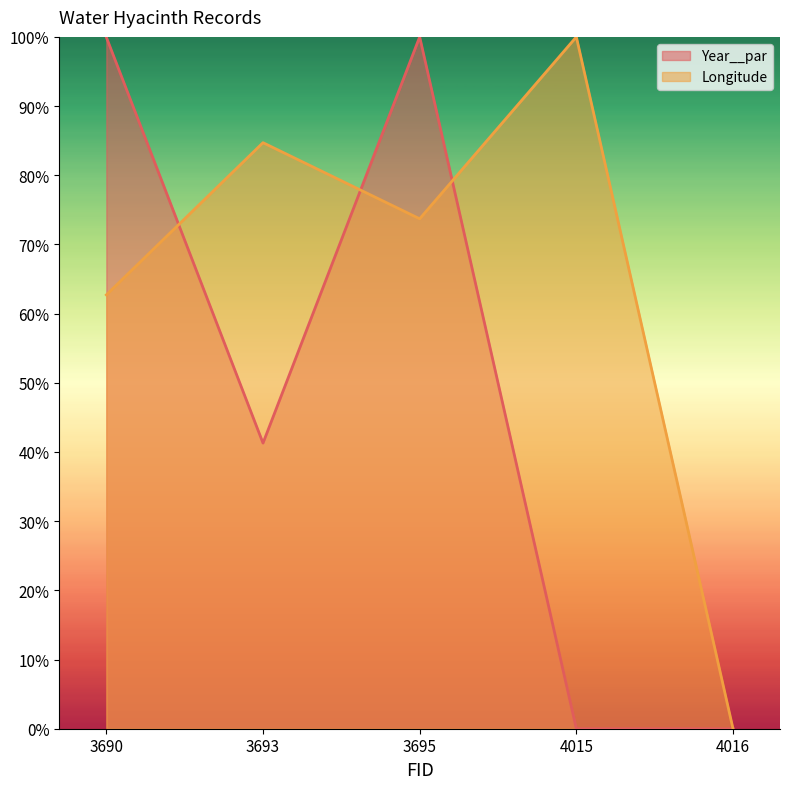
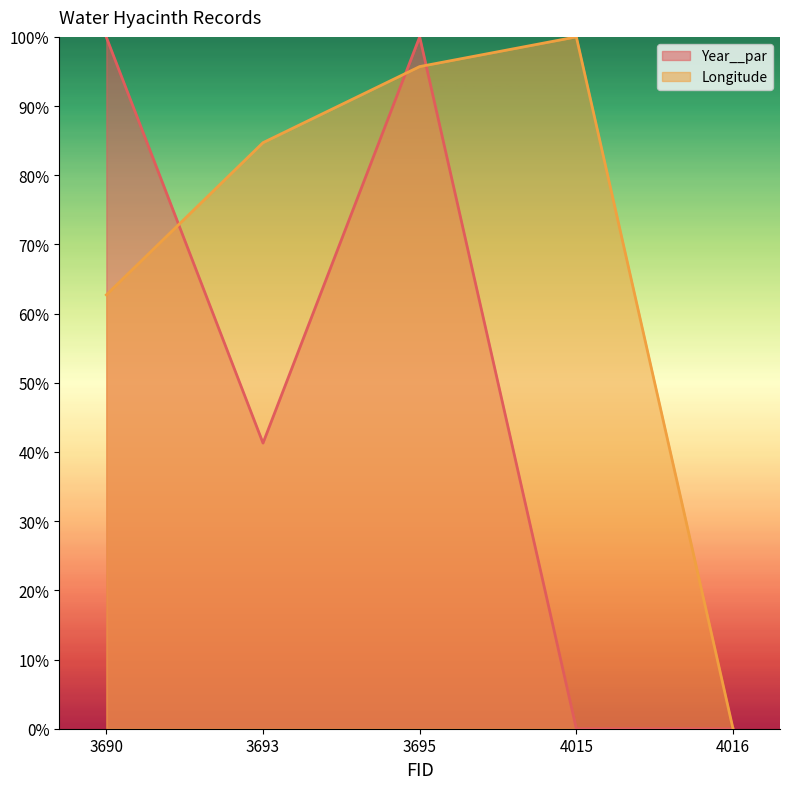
Longitude, 3695: 74% -> 96%
